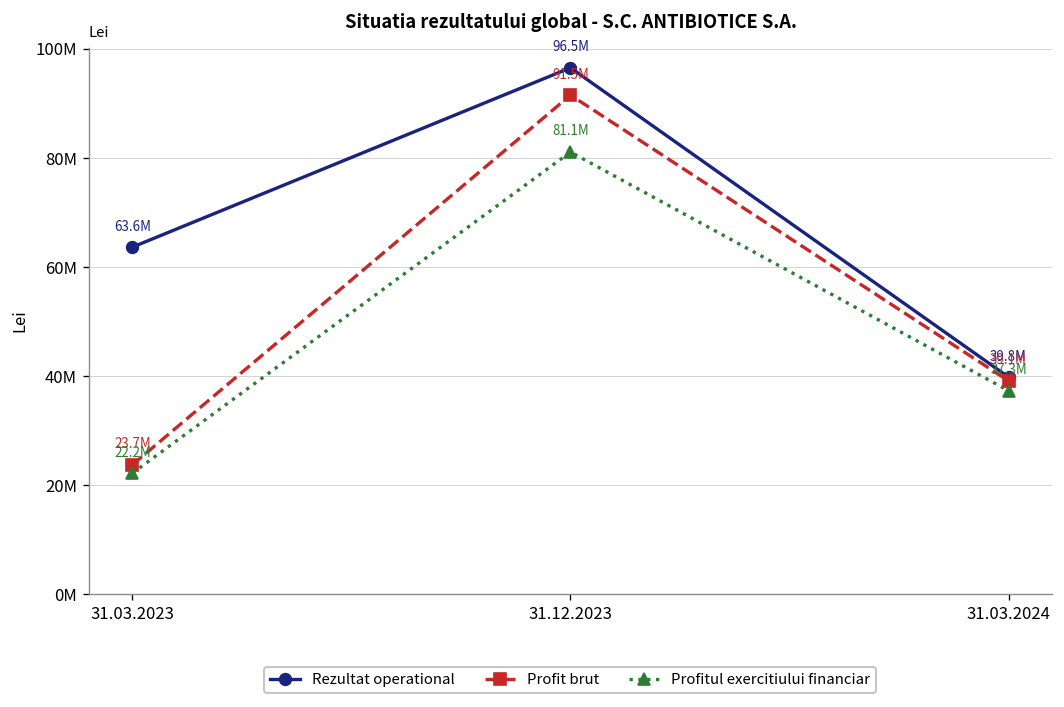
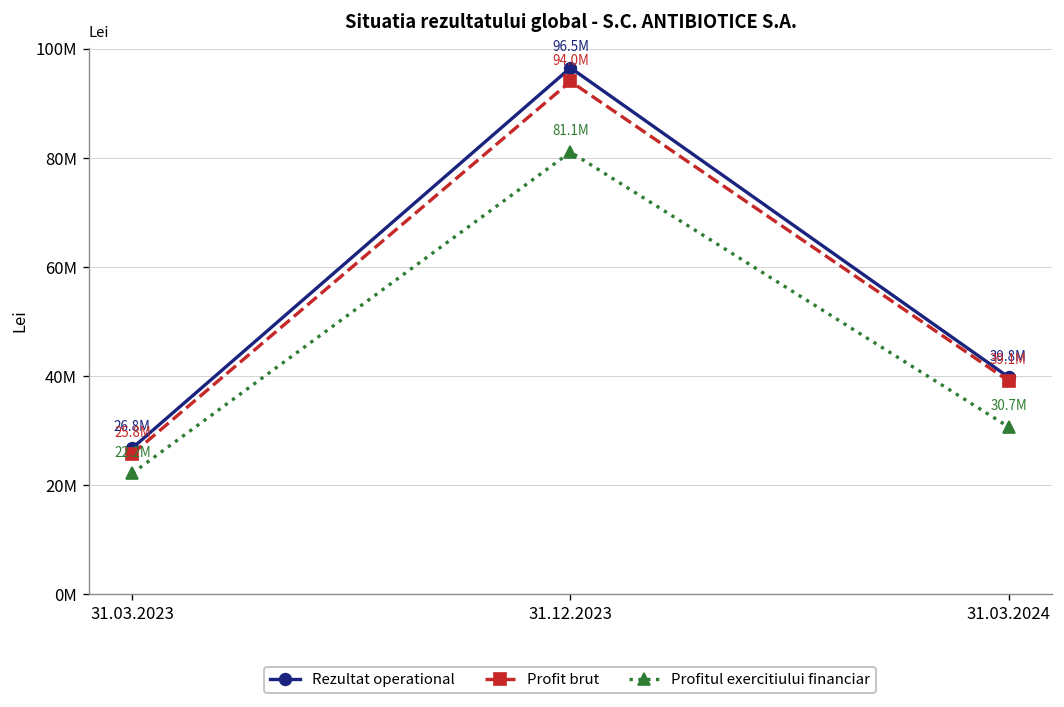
Rezultat operational, 31.03.2023: 63.6M -> 26.8M
Profit brut, 31.03.2023: 23.7M -> 25.8M
Profit brut, 31.12.2023: 91.5M -> 94.0M
Profitul exercitiului financiar, 31.03.2024: 37.3M -> 30.7M
